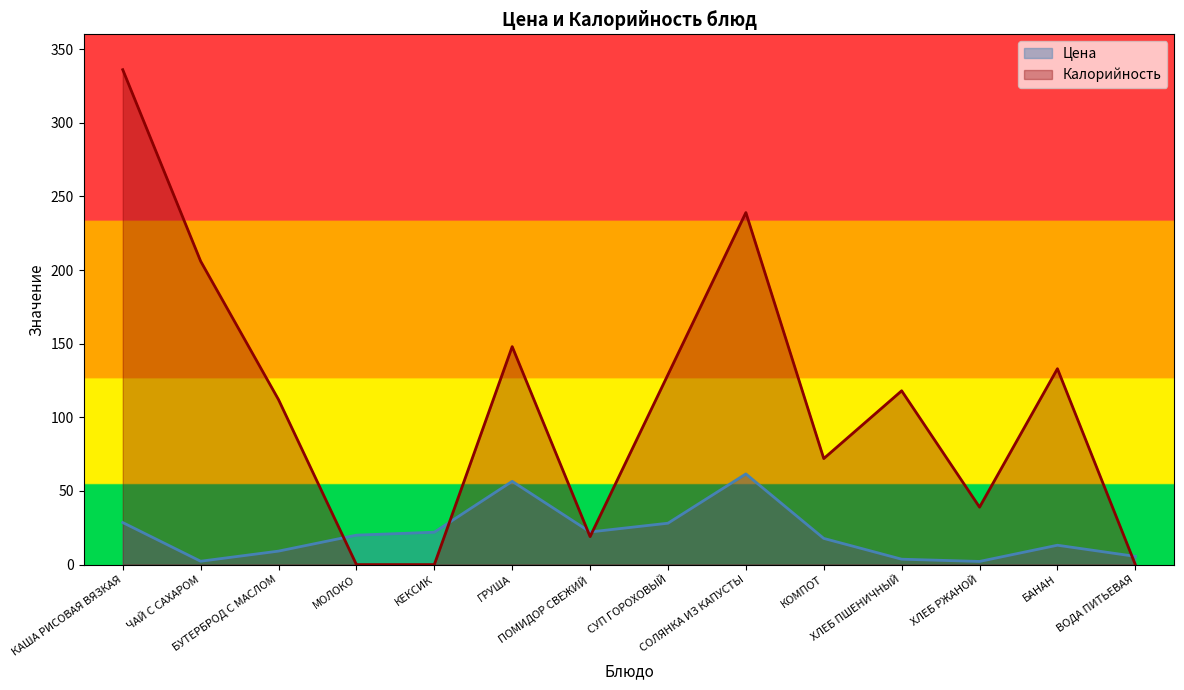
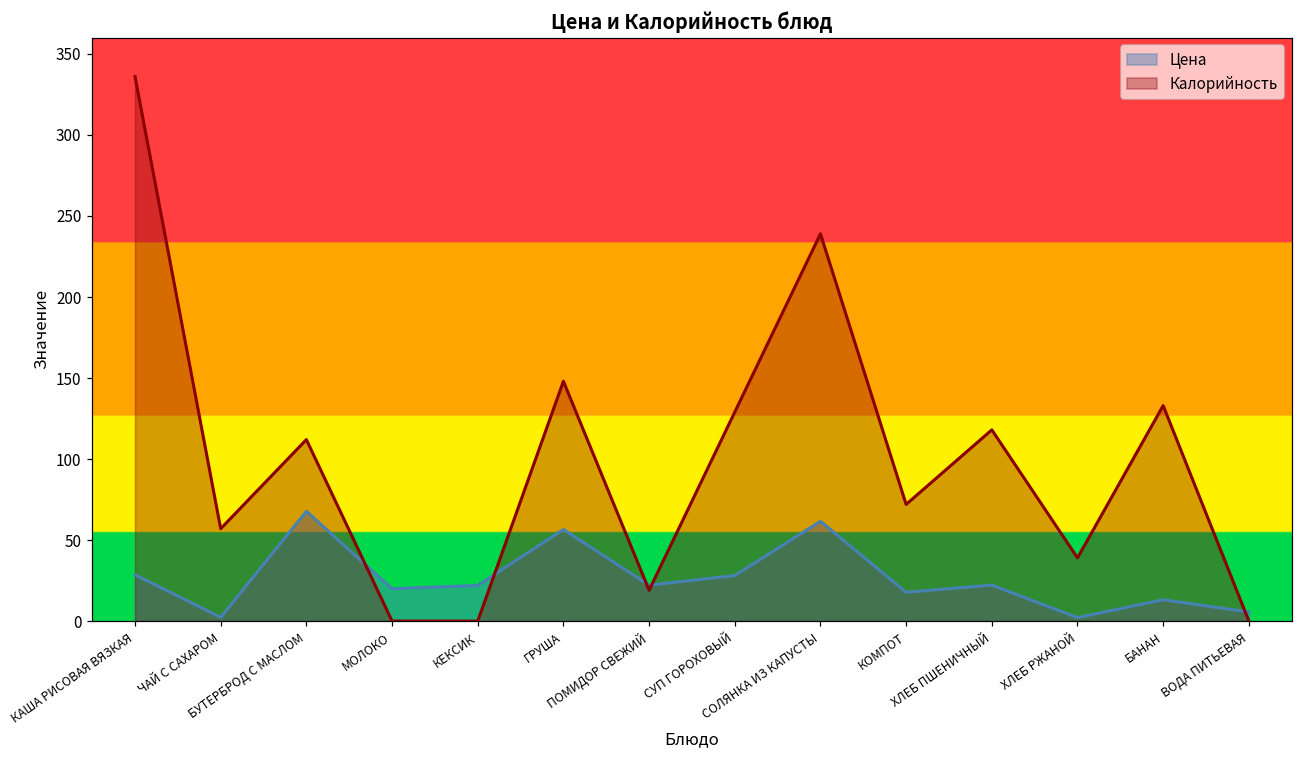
Калорийность, ЧАЙ С САХАРОМ: 206 -> 57
Цена, БУТЕРБРОД С МАСЛОМ: 9 -> 68
Цена, ХЛЕБ ПШЕНИЧНЫЙ: 4 -> 22
